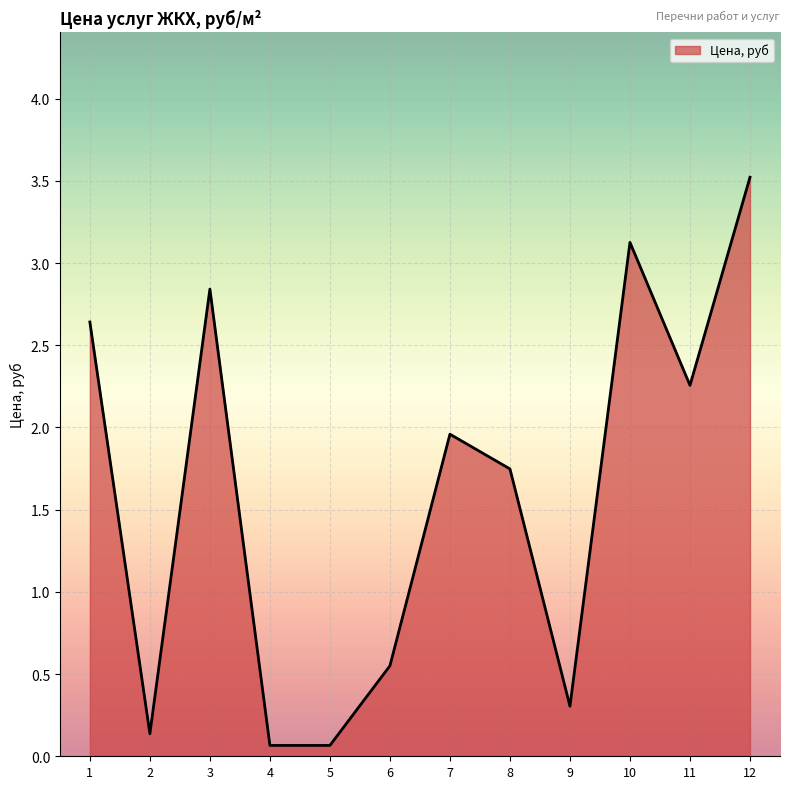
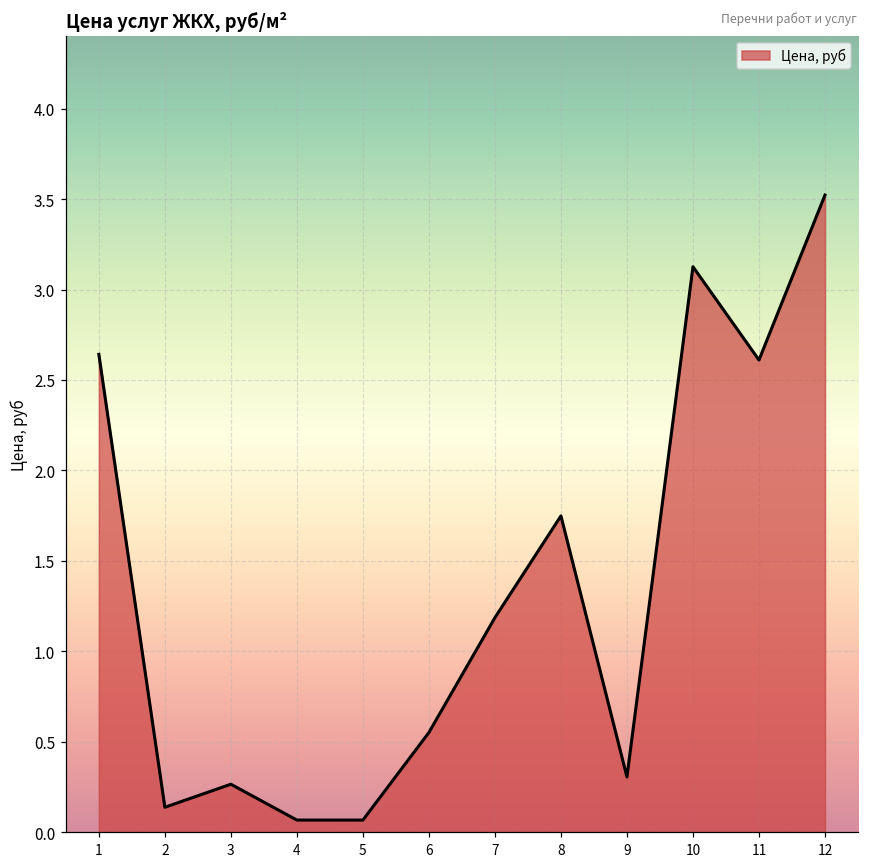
3: 2.84 -> 0.26
7: 1.96 -> 1.19
11: 2.26 -> 2.61
